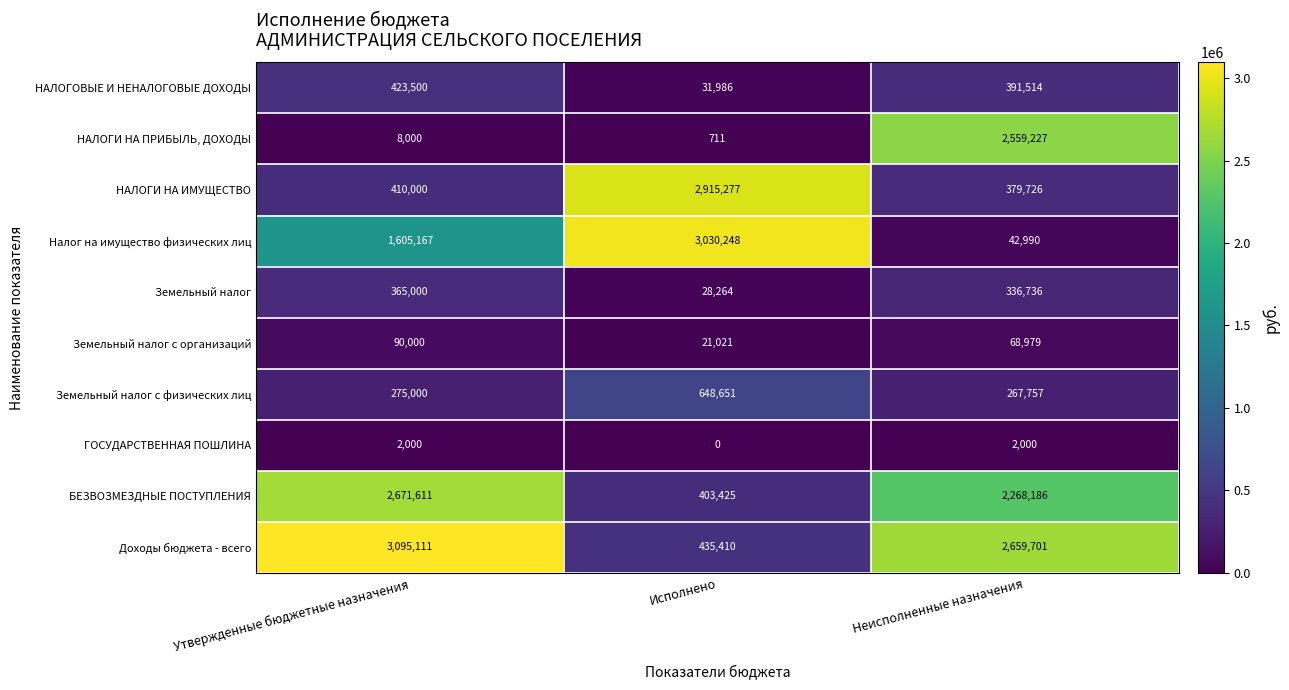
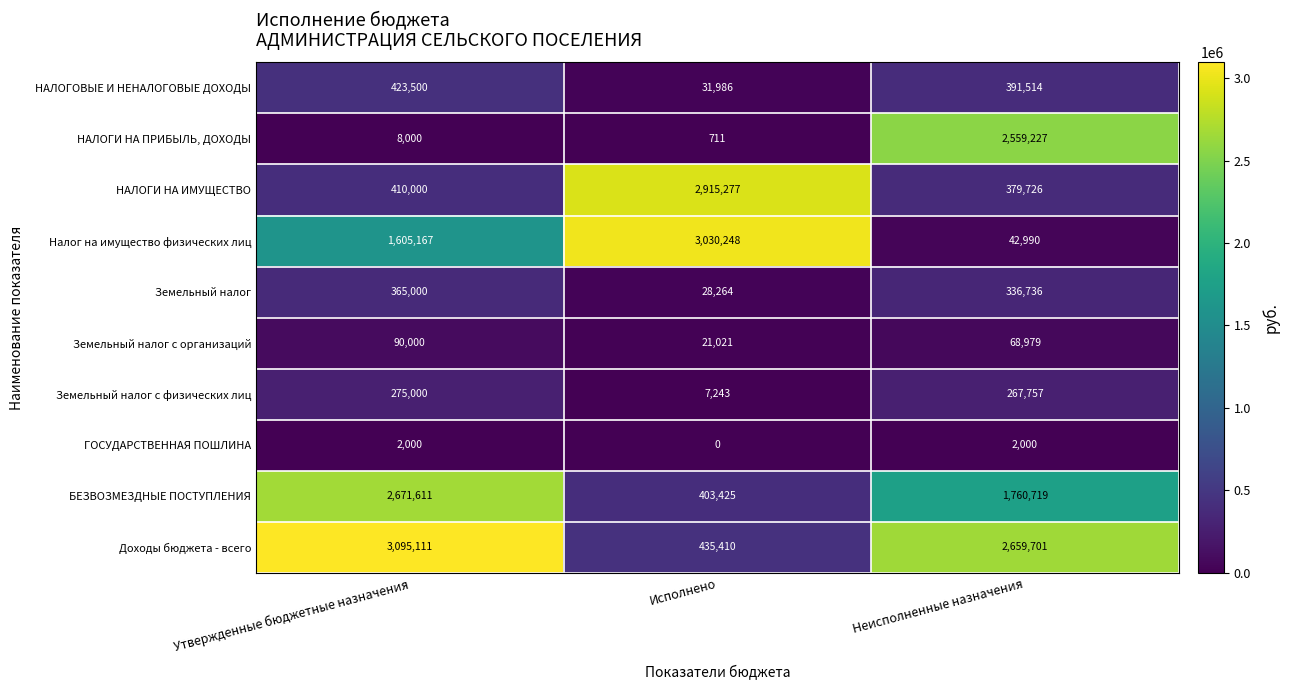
Земельный налог с физических лиц, Исполнено: 648,651 -> 7,243
БЕЗВОЗМЕЗДНЫЕ ПОСТУПЛЕНИЯ, Неисполненные назначения: 2,268,186 -> 1,760,719
